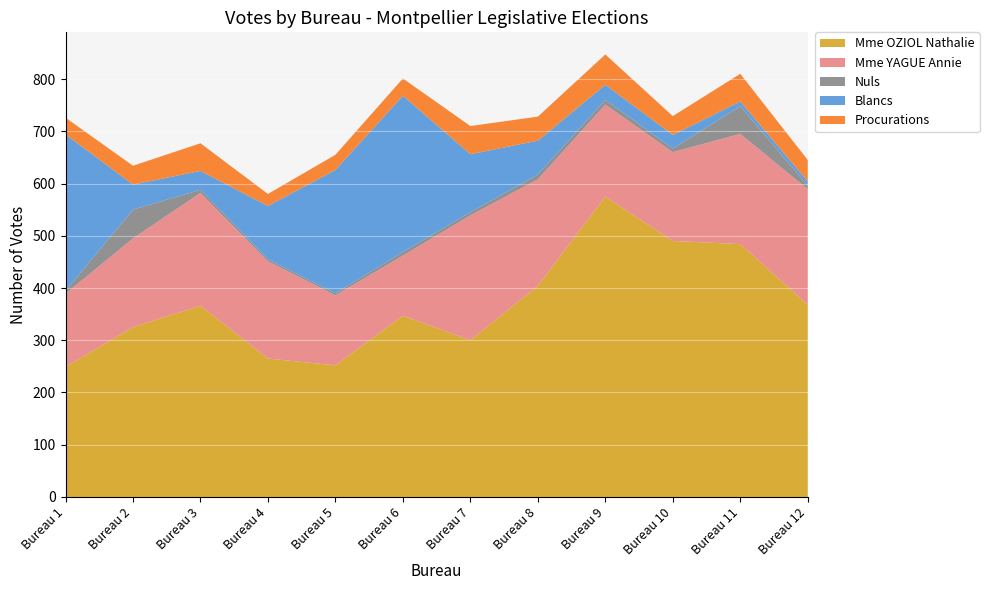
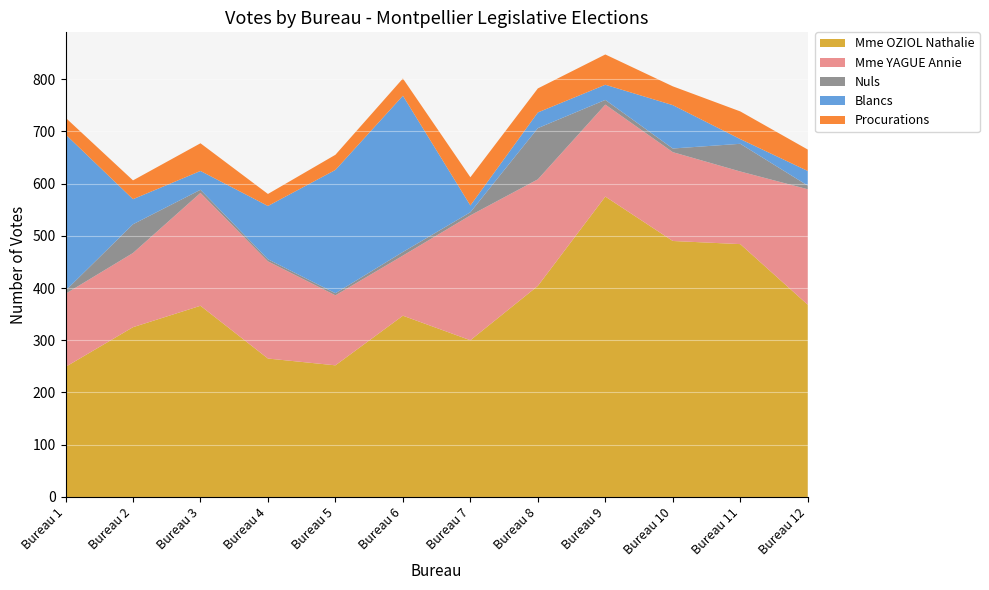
Mme YAGUE Annie, Bureau 2: 170 -> 140
Blancs, Bureau 7: 110 -> 10
Nuls, Bureau 8: 10 -> 100
Blancs, Bureau 8: 70 -> 30
Blancs, Bureau 10: 30 -> 80
Mme YAGUE Annie, Bureau 11: 210 -> 140
Blancs, Bureau 12: 10 -> 30
